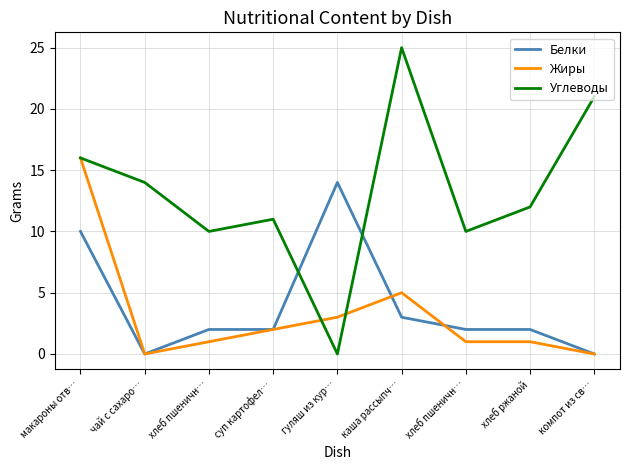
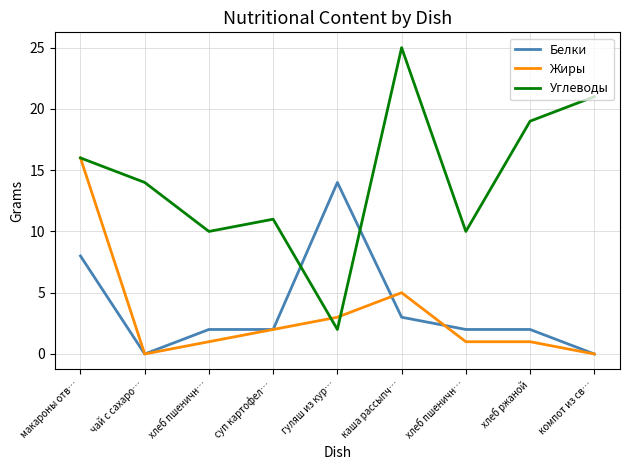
Белки, макароны отв…: 10 -> 8
Углеводы, гуляш из кур…: 0 -> 2
Углеводы, хлеб ржаной: 12 -> 19
